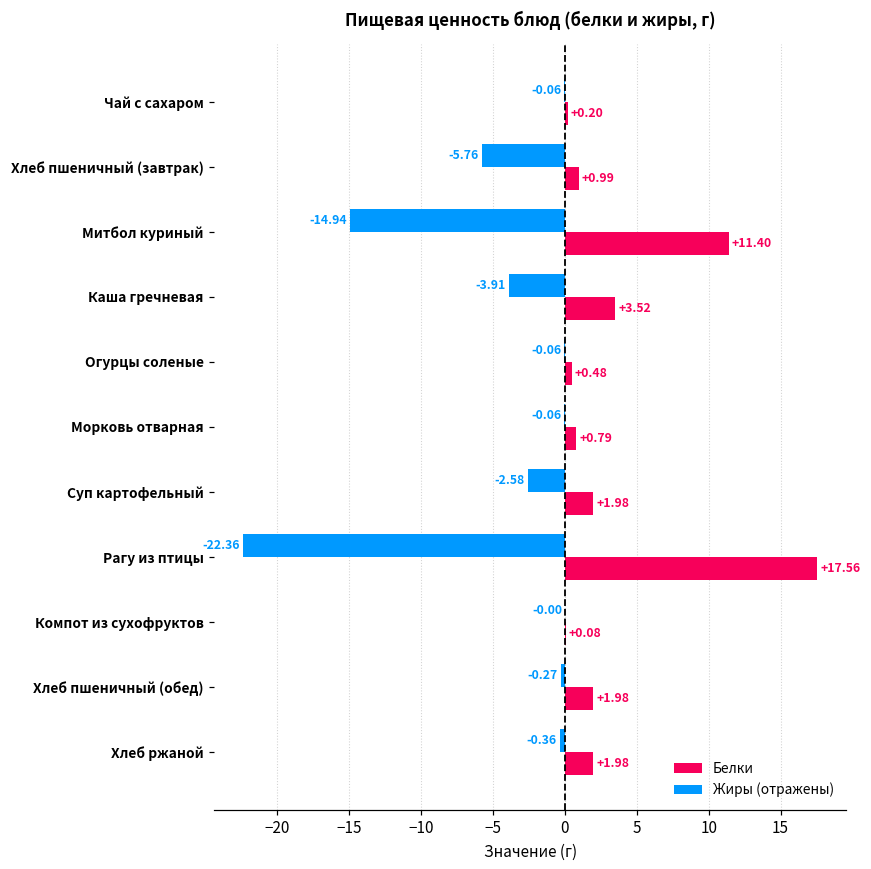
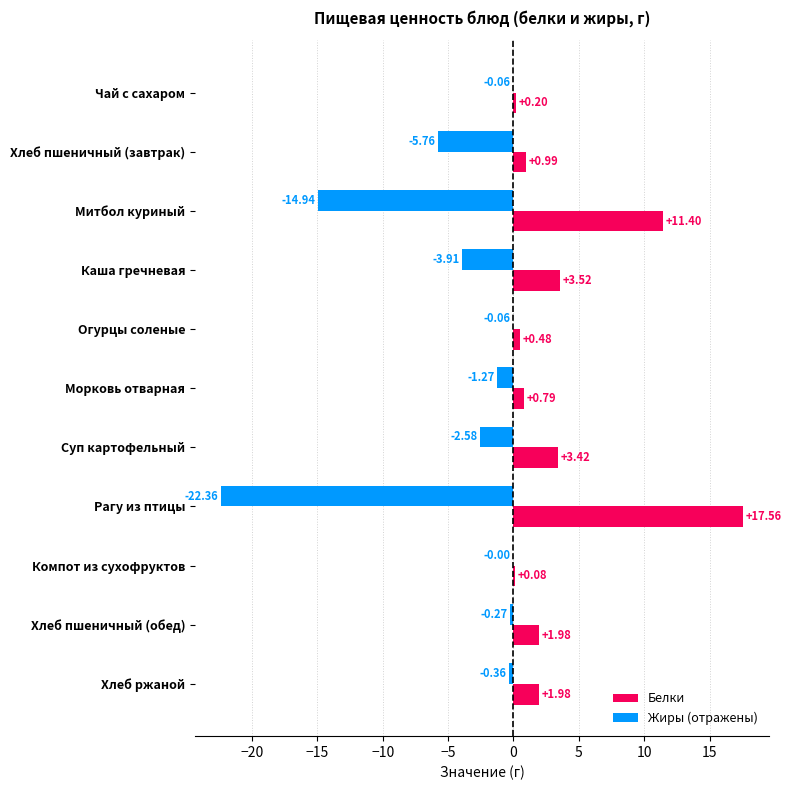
Жиры (отражены), Морковь отварная: -0.06 -> -1.27
Белки, Суп картофельный: +1.98 -> +3.42
